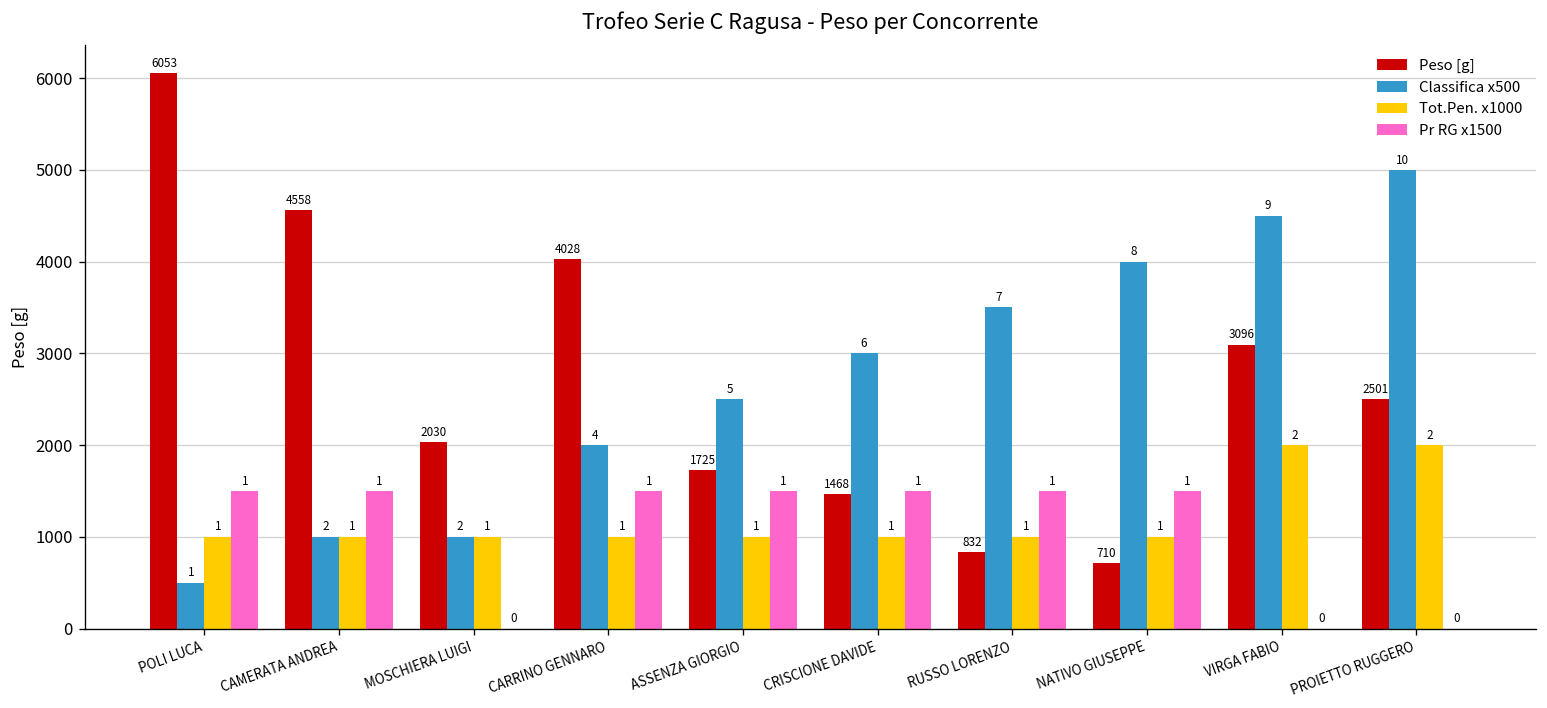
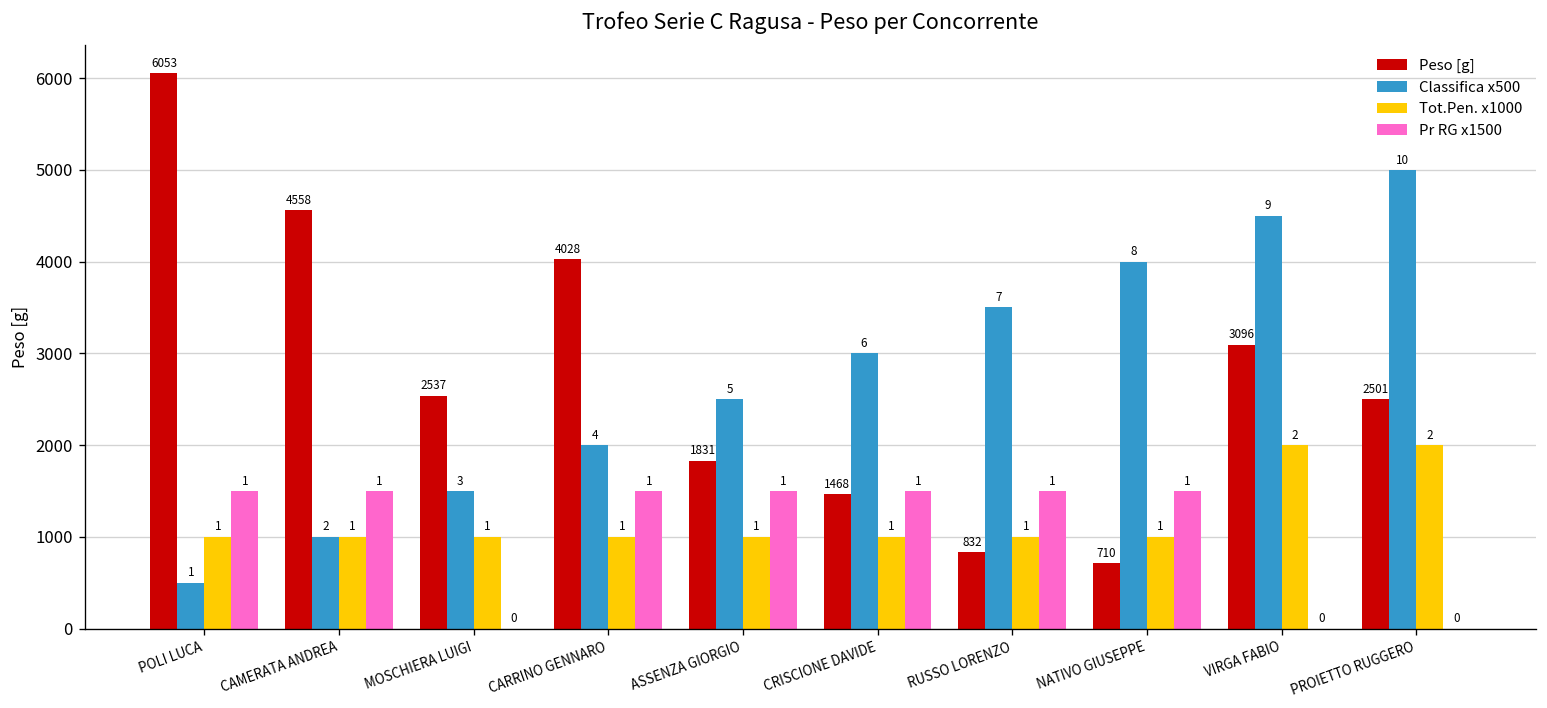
Peso [g], MOSCHIERA LUIGI: 2030 -> 2537
Classifica x500, MOSCHIERA LUIGI: 2 -> 3
Peso [g], ASSENZA GIORGIO: 1725 -> 1831
